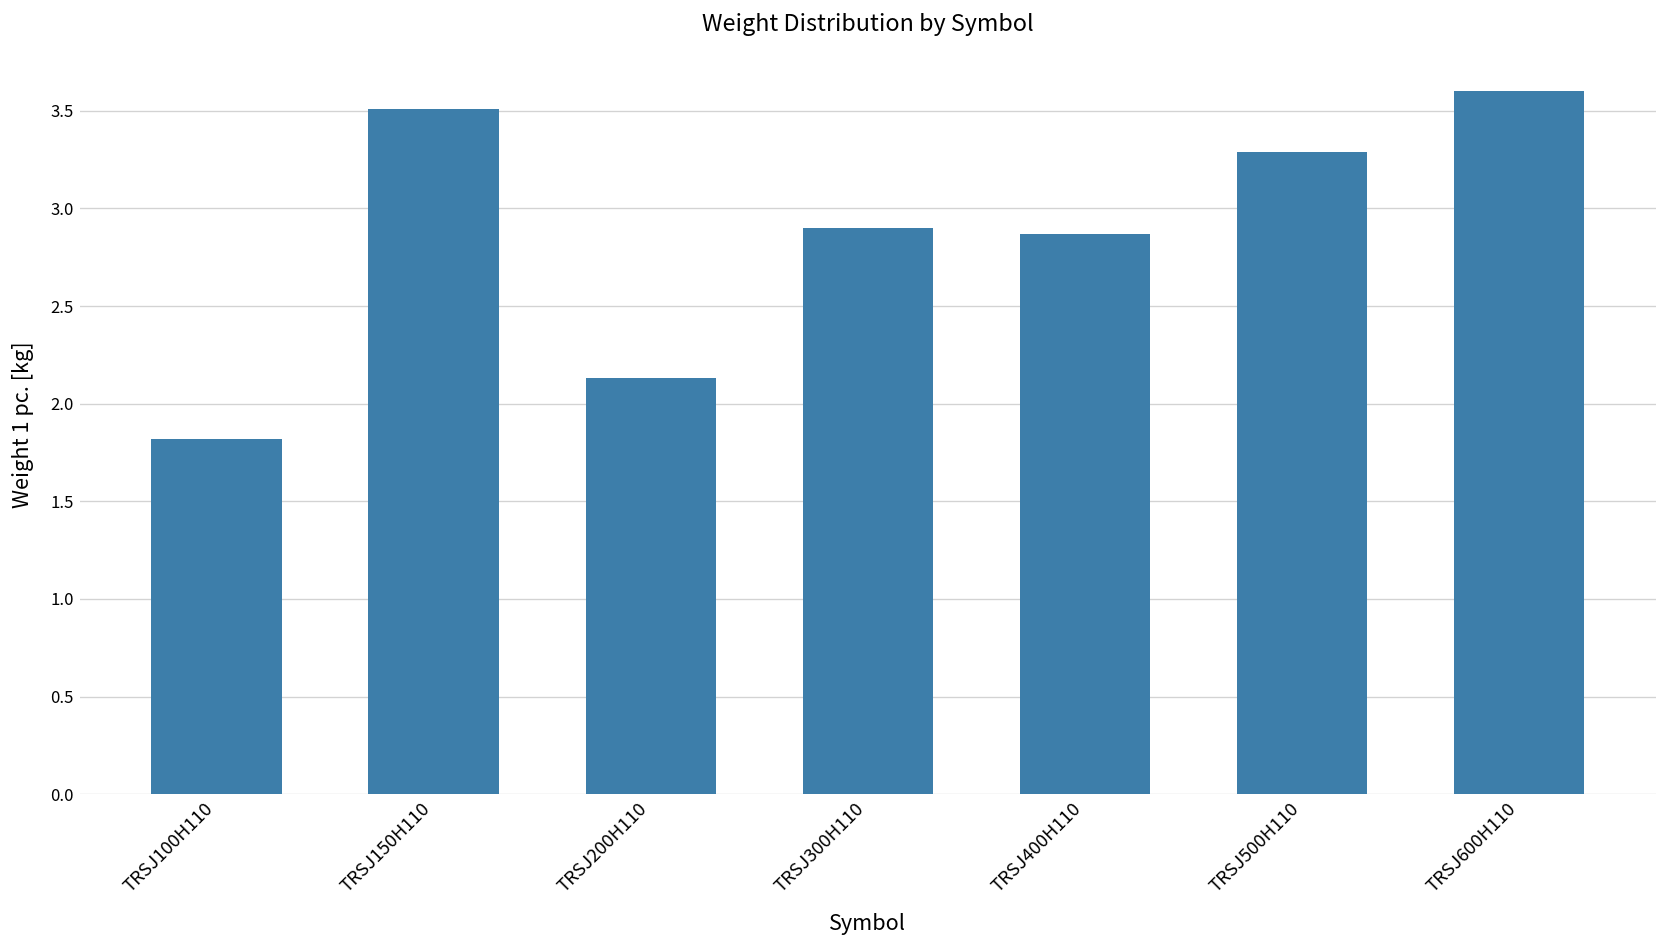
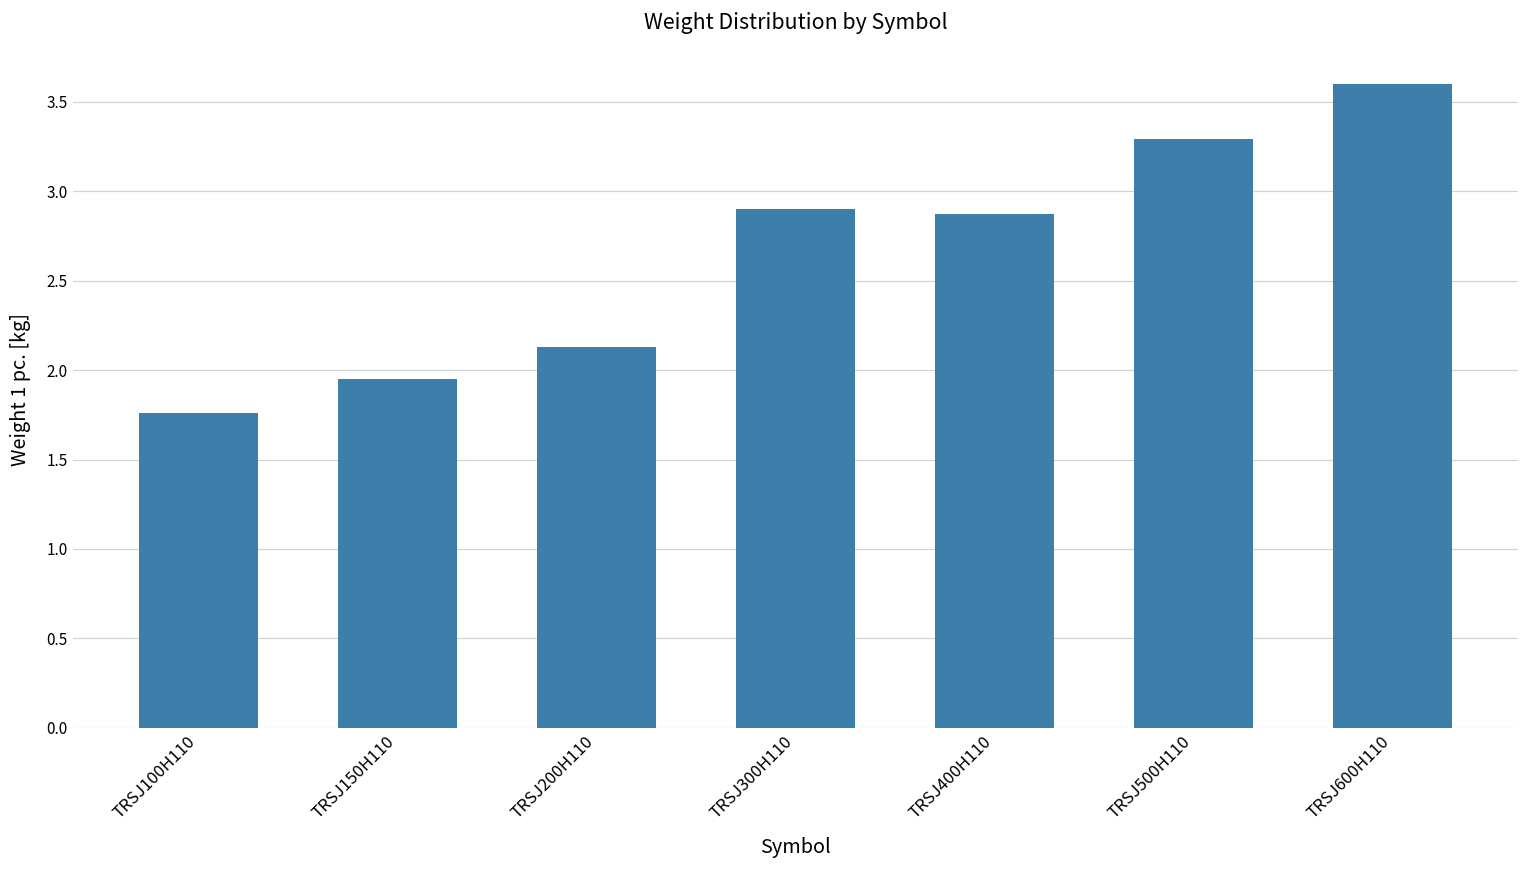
TRSJ100H110: 1.82 -> 1.76
TRSJ150H110: 3.51 -> 1.95
